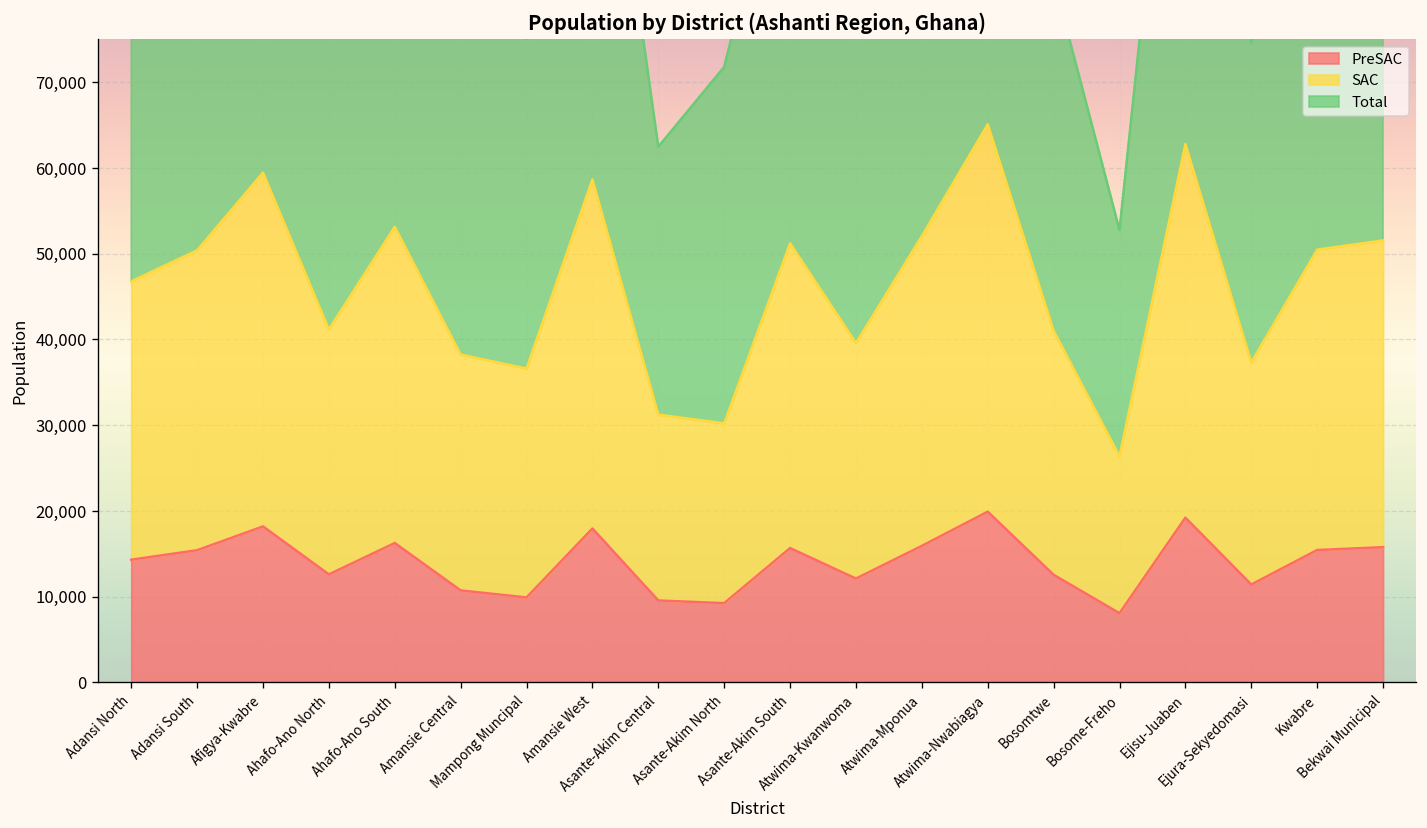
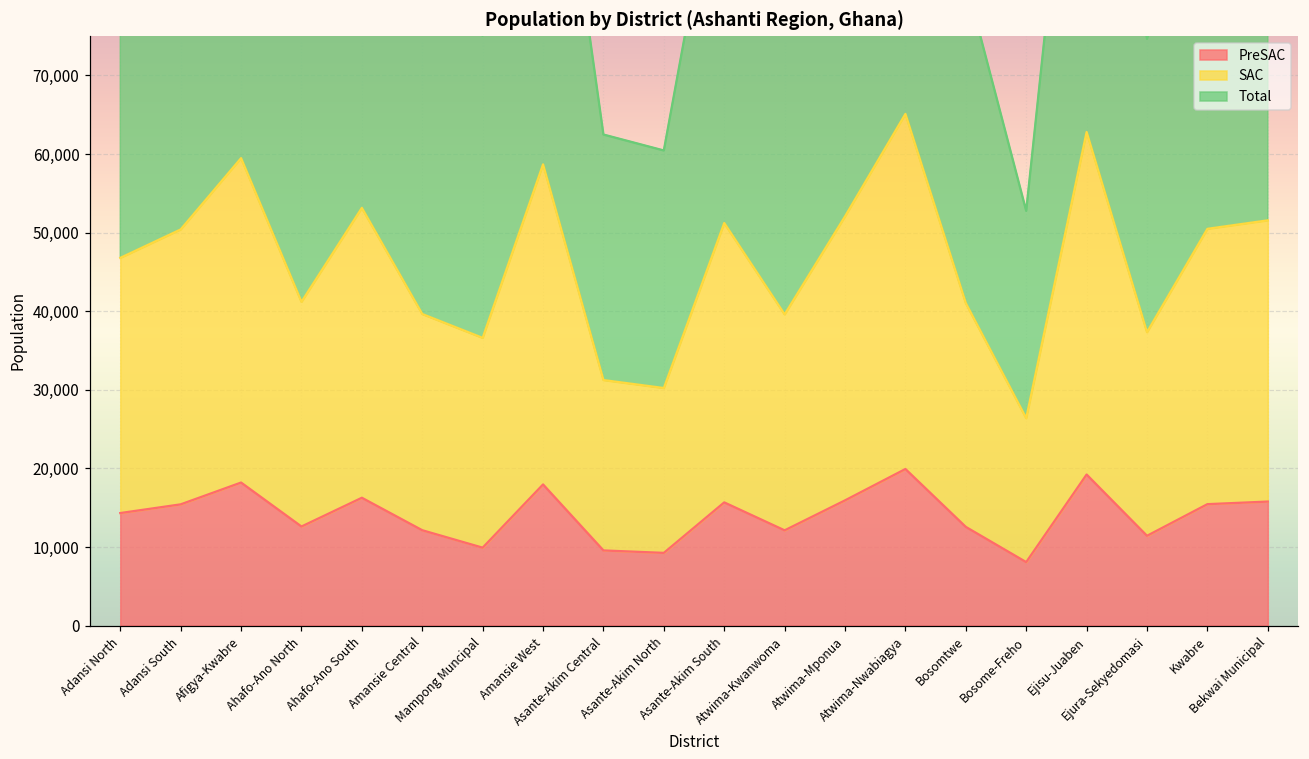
PreSAC, Amansie Central: 11,000 -> 12,000
Total, Asante-Akim North: 42,000 -> 30,000
